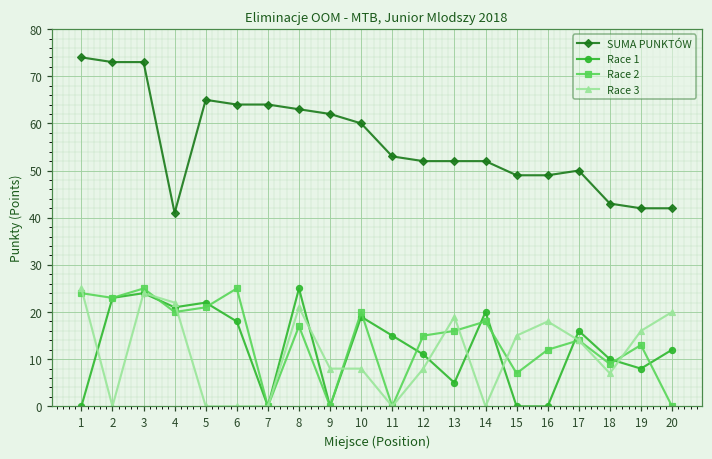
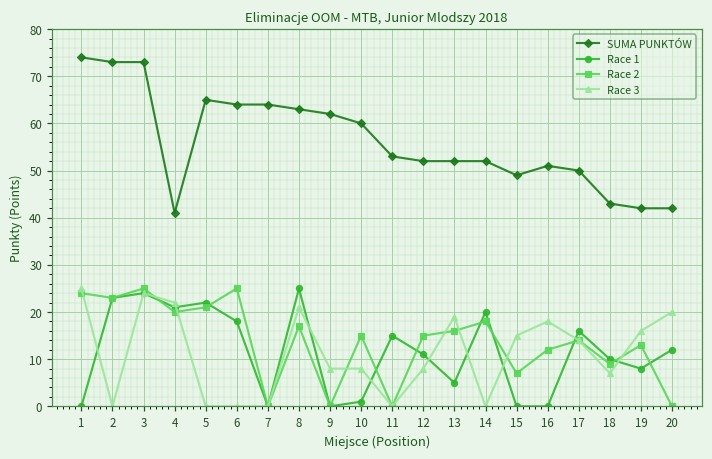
Race 1, 10: 19 -> 1
Race 2, 10: 20 -> 15
SUMA PUNKTÓW, 16: 49 -> 51
